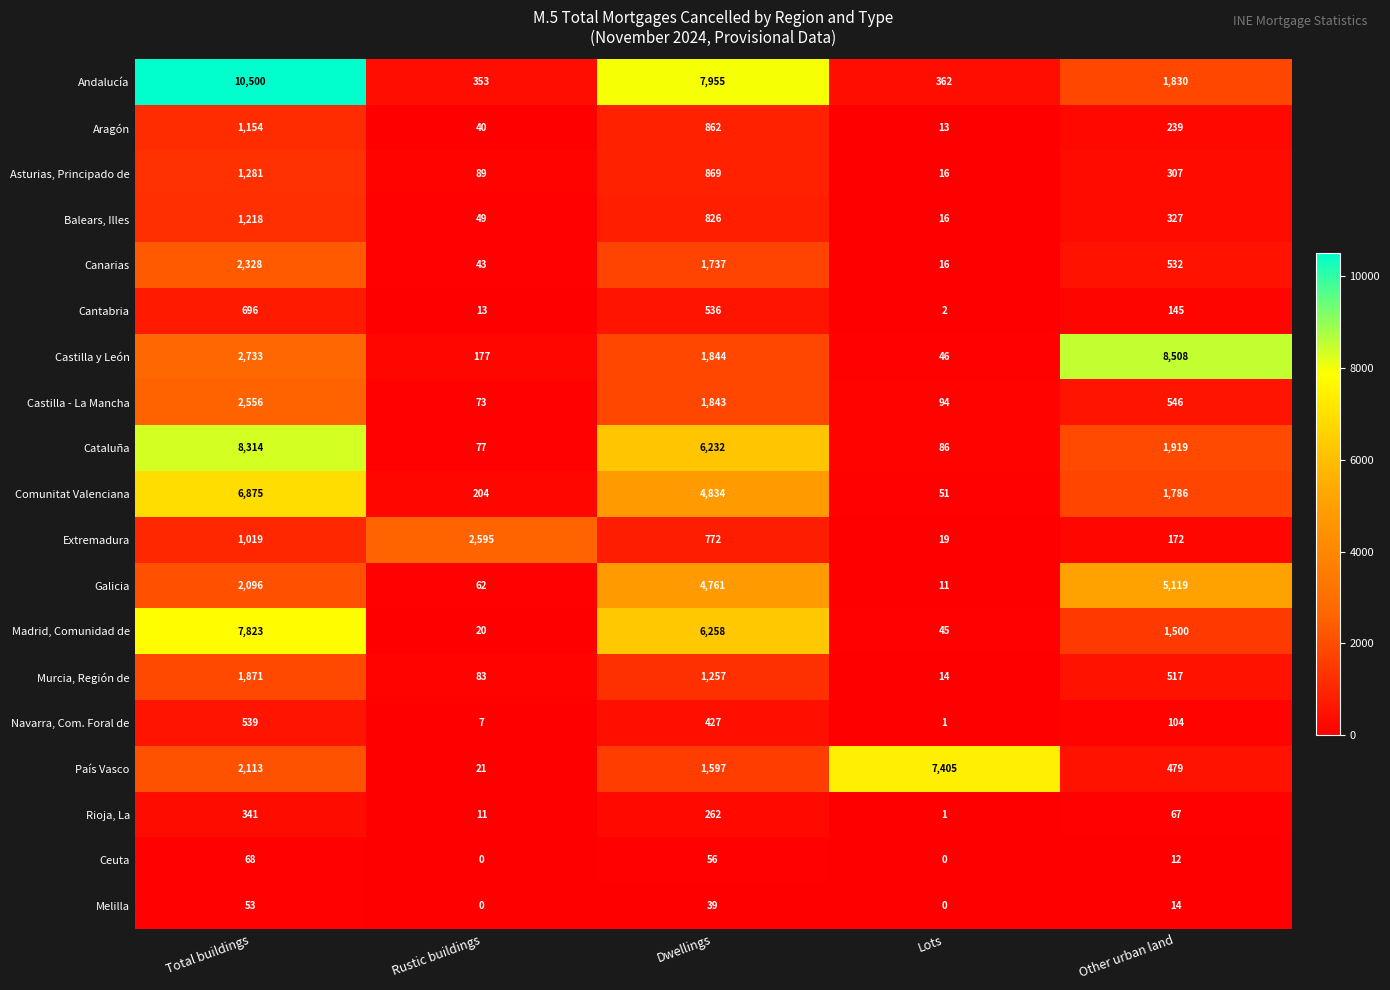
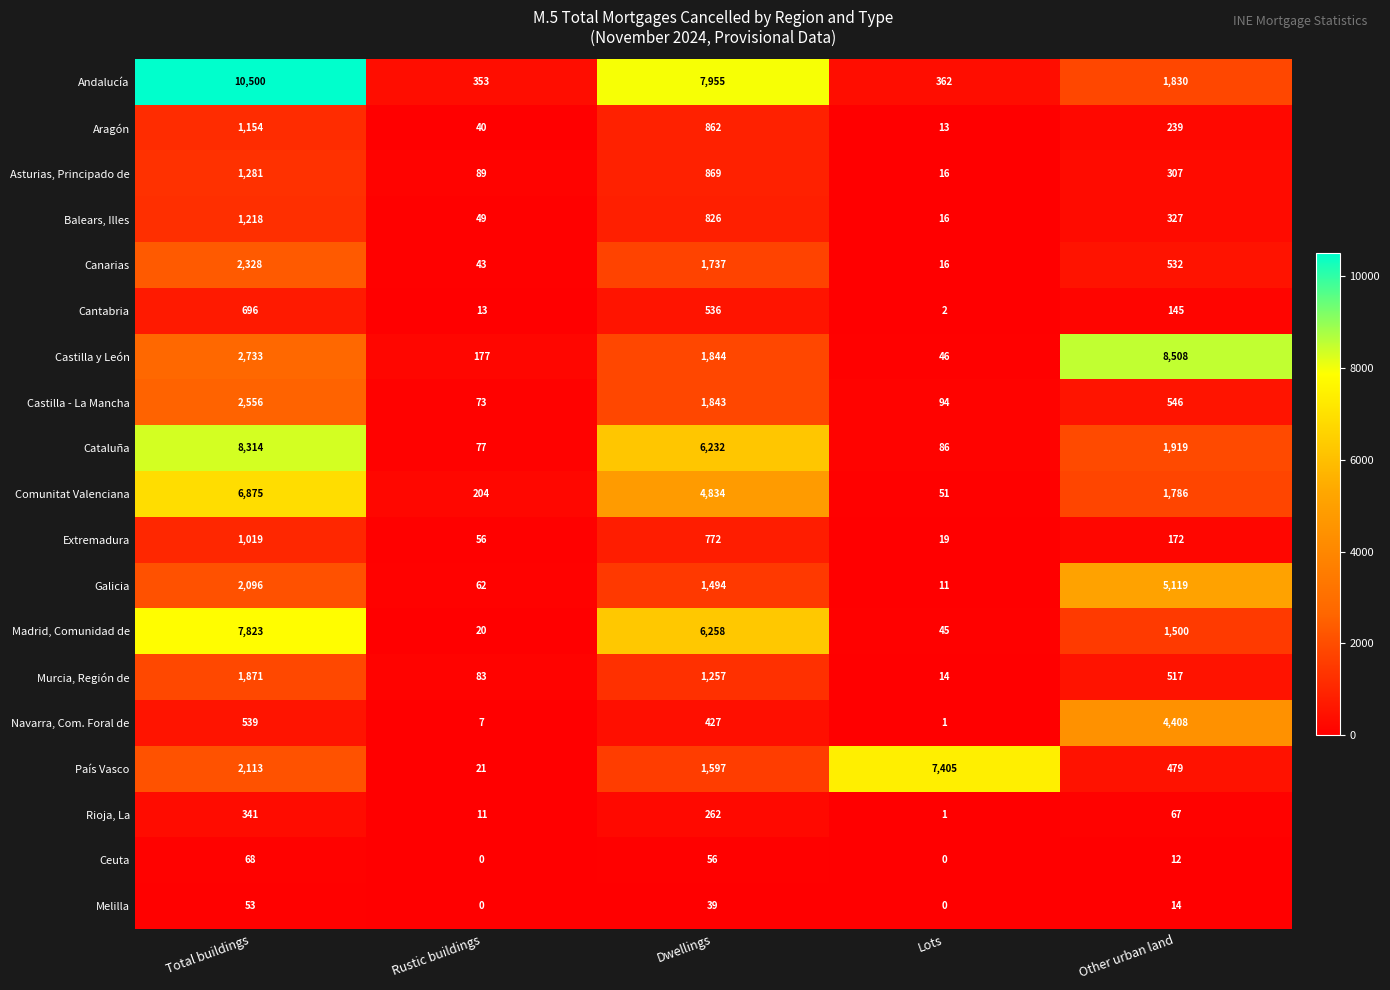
Extremadura, Rustic buildings: 2,595 -> 56
Galicia, Dwellings: 4,761 -> 1,494
Navarra, Com. Foral de, Other urban land: 104 -> 4,408
